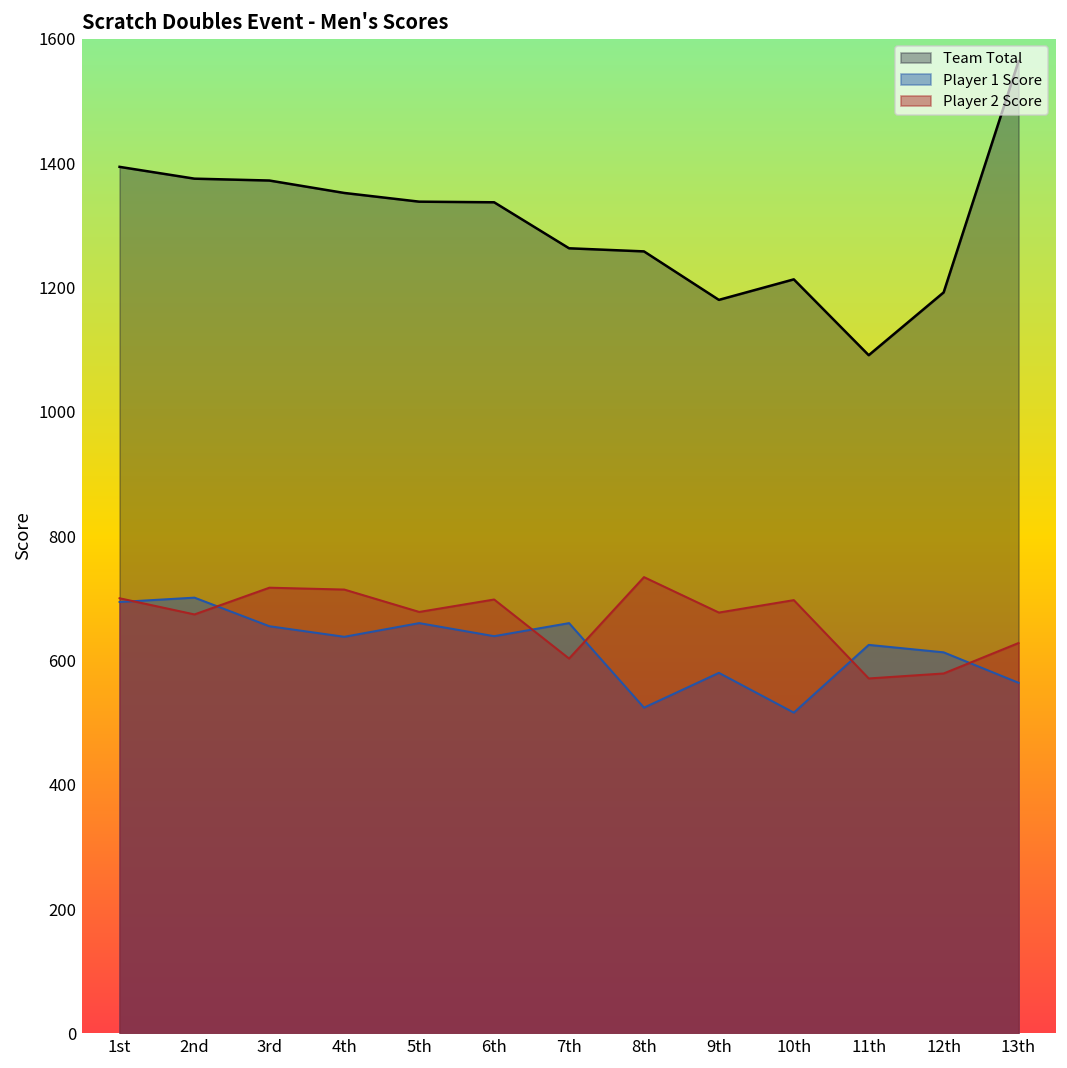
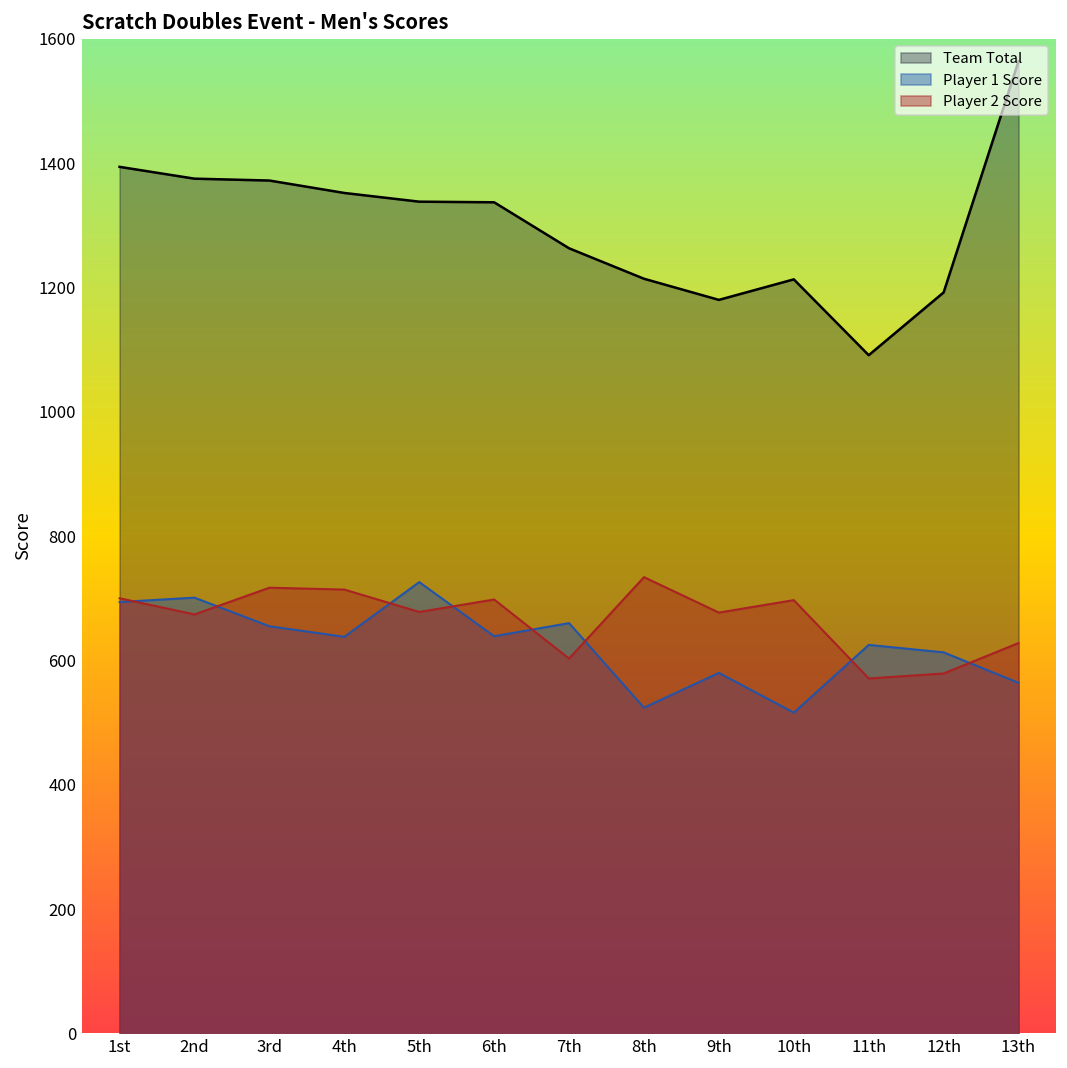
Player 1 Score, 5th: 660 -> 730
Team Total, 8th: 1260 -> 1210
